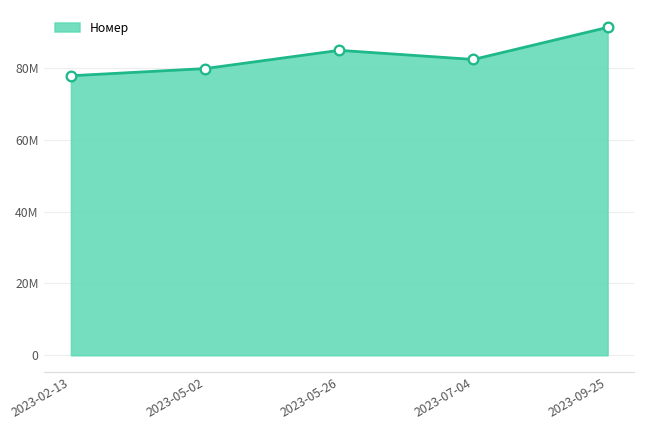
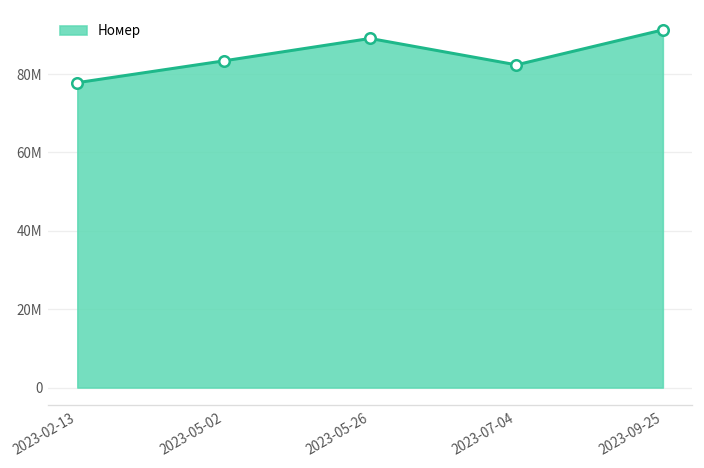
2023-05-02: 80000000 -> 83000000
2023-05-26: 85000000 -> 89000000
